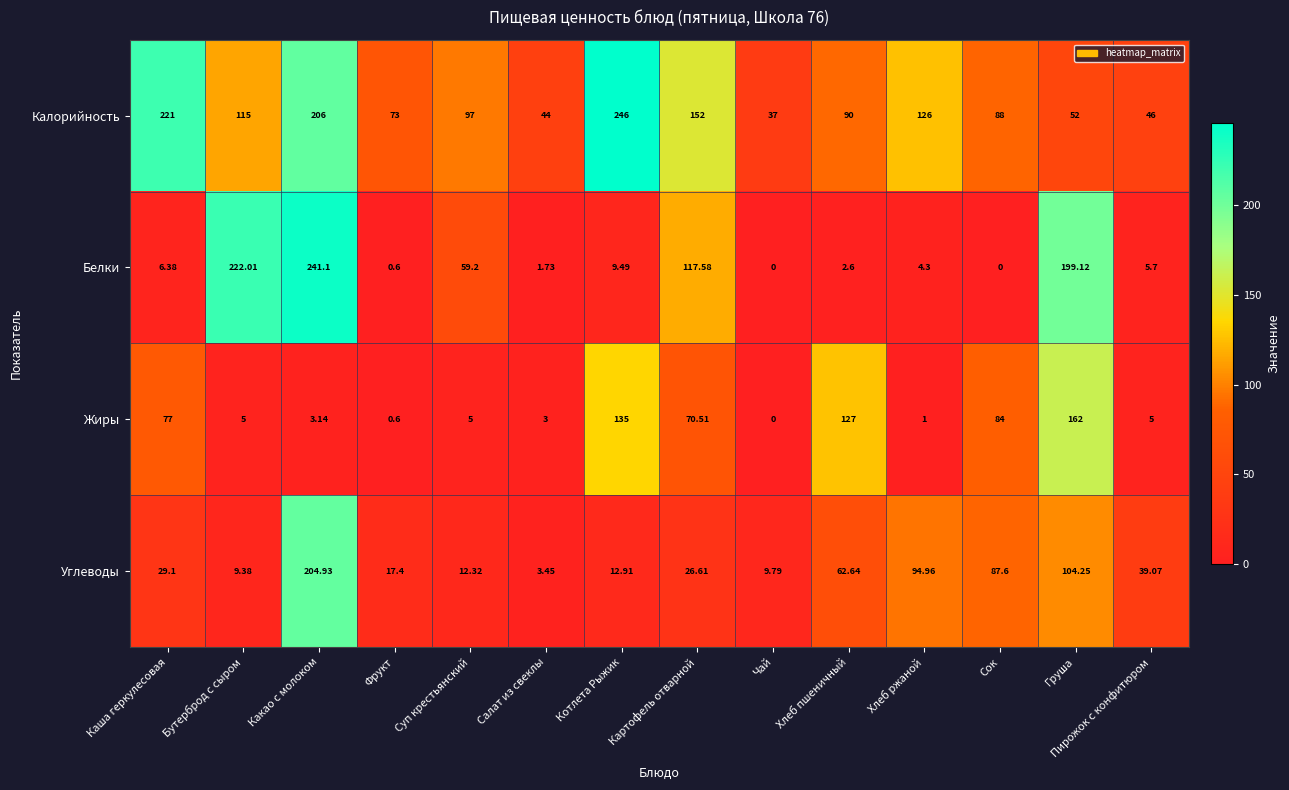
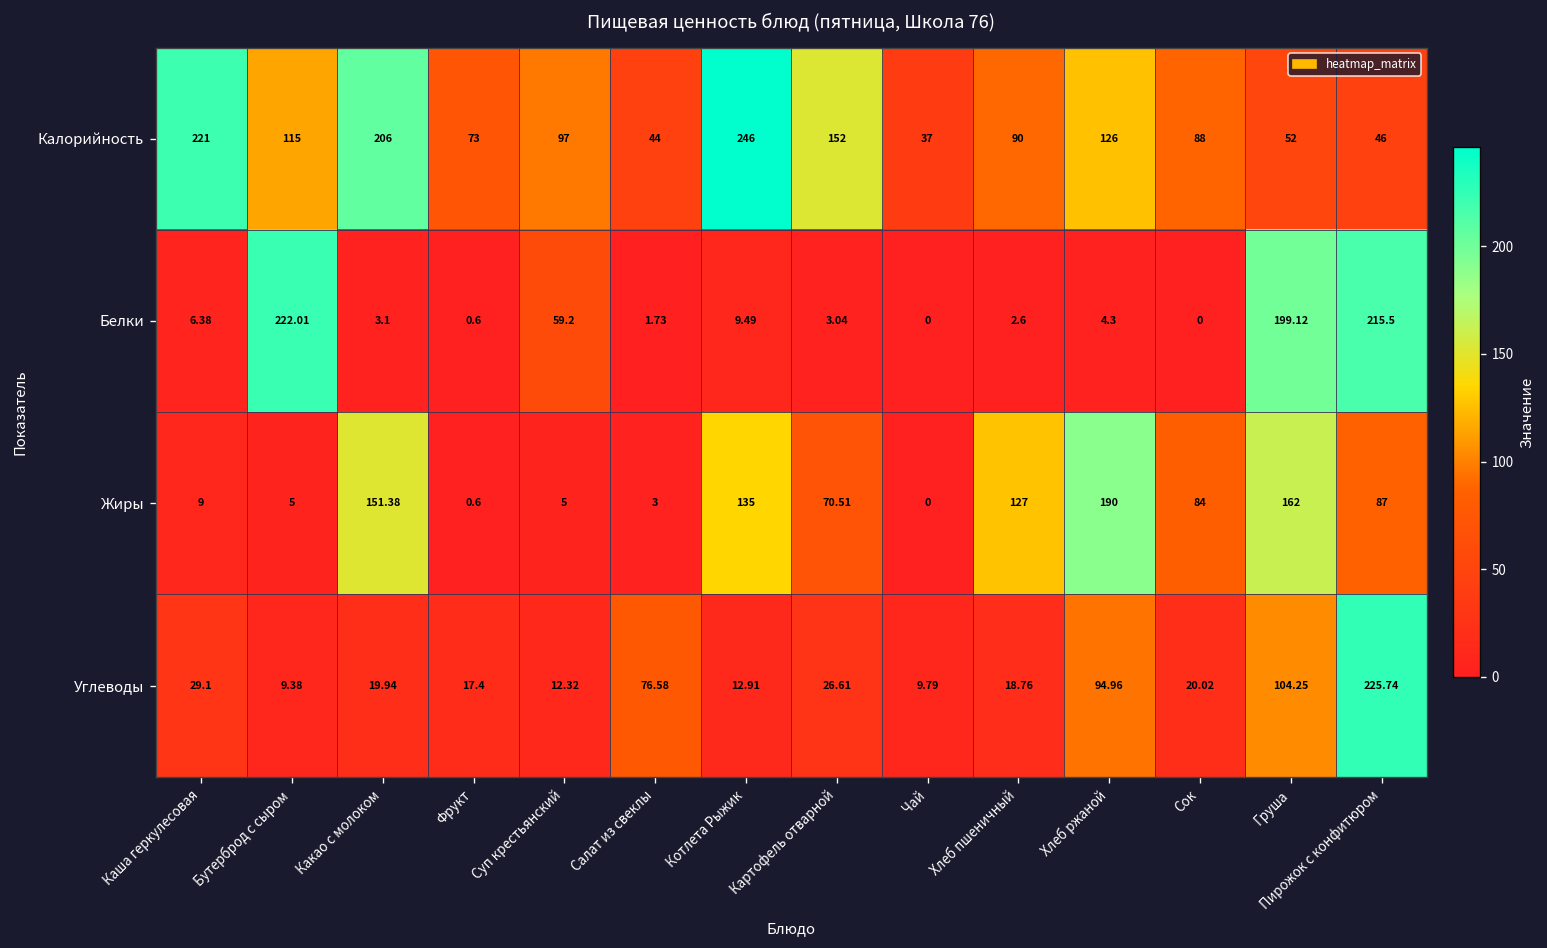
Белки, Какао с молоком: 241.1 -> 3.1
Белки, Картофель отварной: 117.58 -> 3.04
Белки, Пирожок с конфитюром: 5.7 -> 215.5
Жиры, Каша геркулесовая: 77 -> 9
Жиры, Какао с молоком: 3.14 -> 151.38
Жиры, Хлеб ржаной: 1 -> 190
Жиры, Пирожок с конфитюром: 5 -> 87
Углеводы, Какао с молоком: 204.93 -> 19.94
Углеводы, Салат из свеклы: 3.45 -> 76.58
Углеводы, Хлеб пшеничный: 62.64 -> 18.76
Углеводы, Сок: 87.6 -> 20.02
Углеводы, Пирожок с конфитюром: 39.07 -> 225.74
